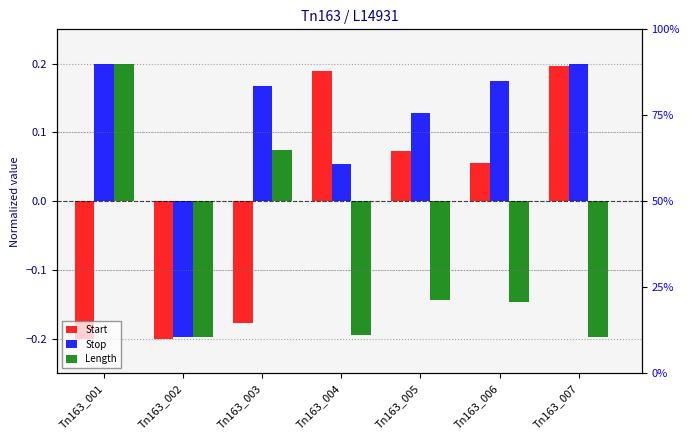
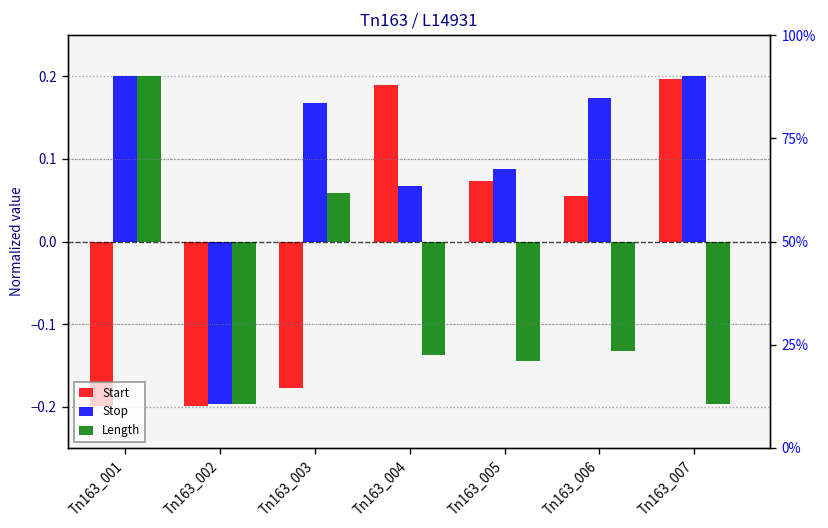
Length, Tn163_003: 0.07 -> 0.06
Stop, Tn163_004: 0.05 -> 0.07
Length, Tn163_004: -0.19 -> -0.14
Stop, Tn163_005: 0.13 -> 0.09
Length, Tn163_006: -0.15 -> -0.13
